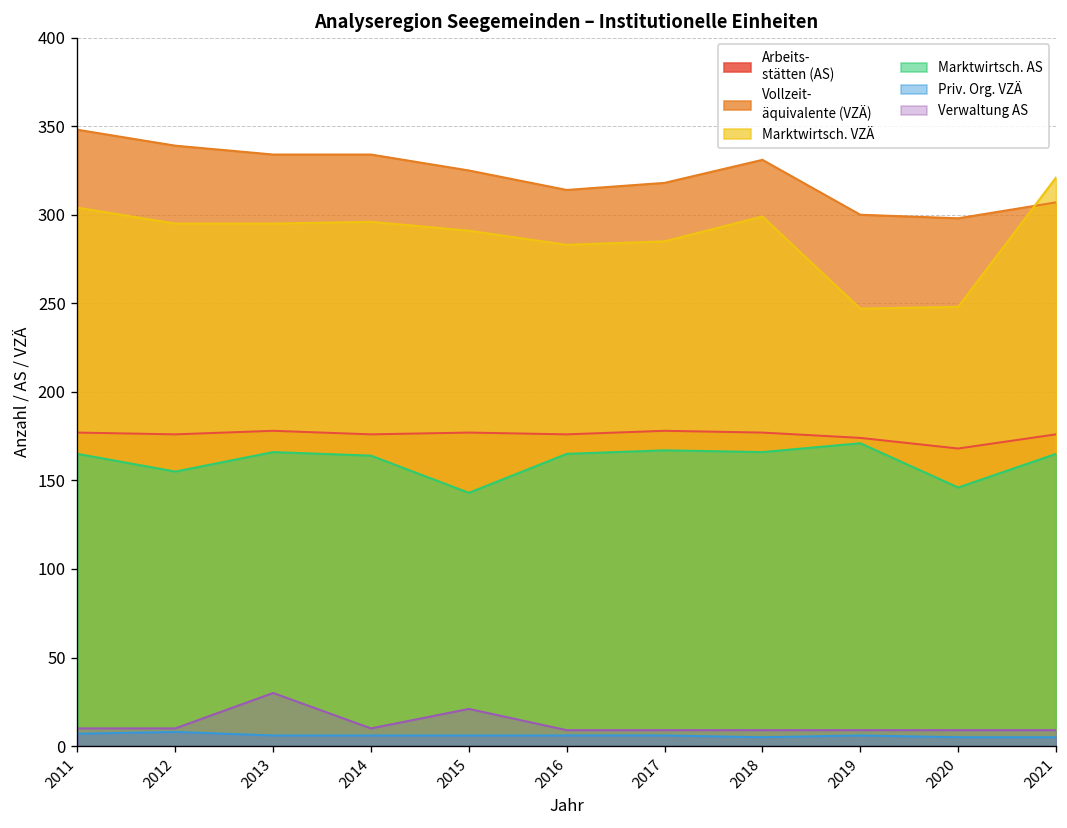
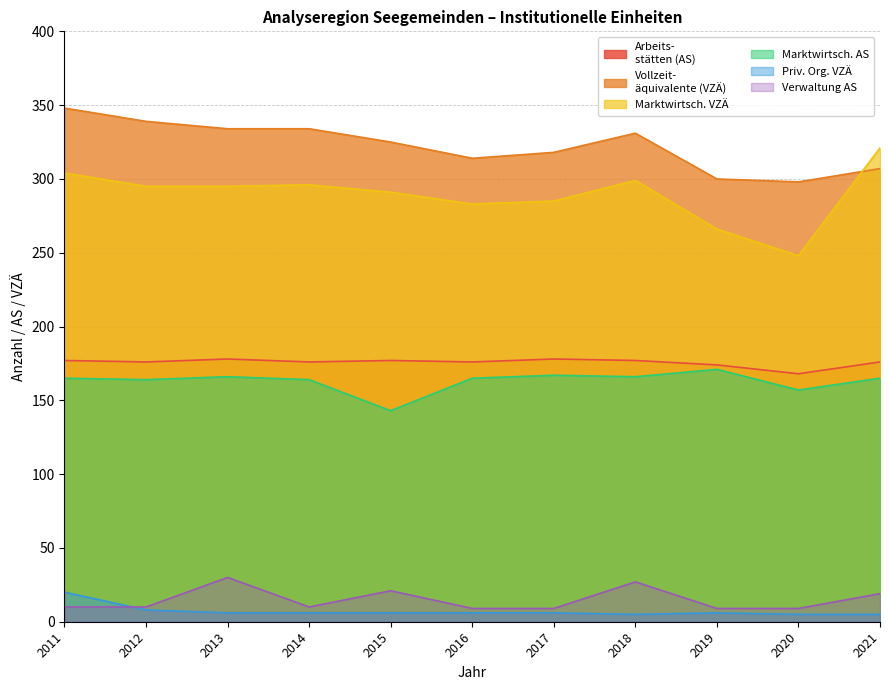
Priv. Org. VZÄ, 2011: 7 -> 20
Marktwirtsch. AS, 2012: 155 -> 164
Verwaltung AS, 2018: 9 -> 27
Marktwirtsch. VZÄ, 2019: 247 -> 266
Marktwirtsch. AS, 2020: 146 -> 157
Verwaltung AS, 2021: 9 -> 19
